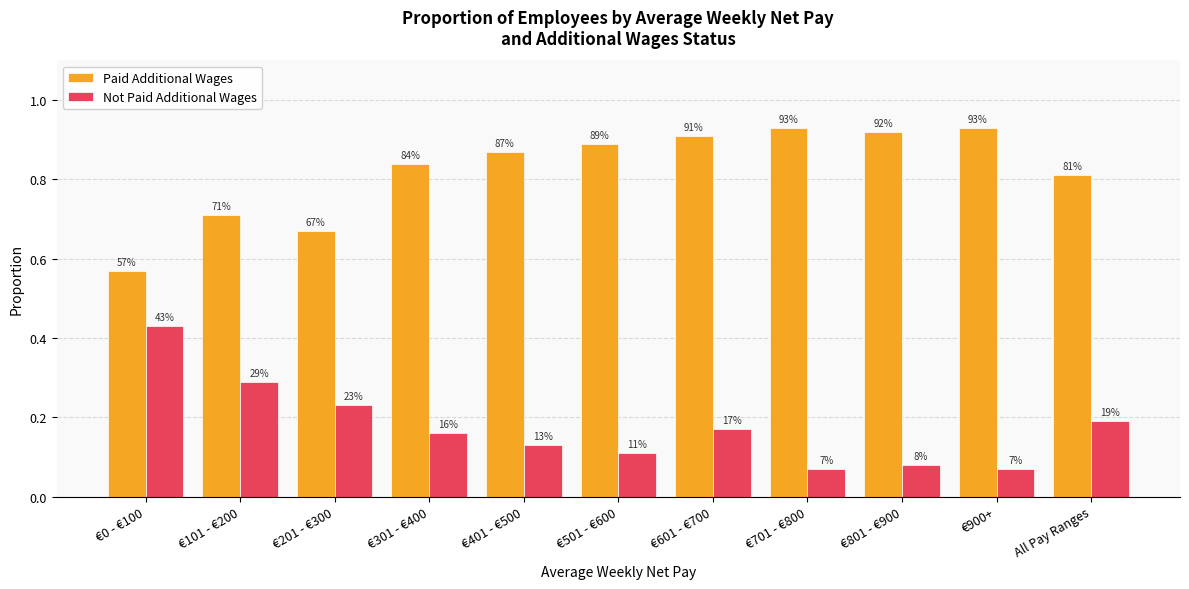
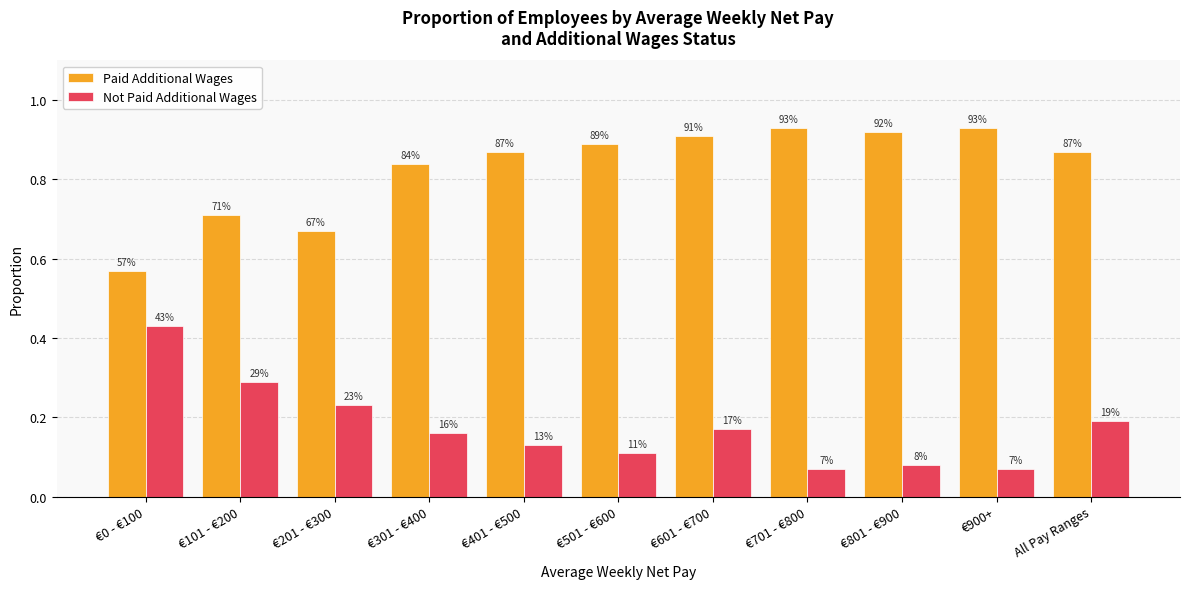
Paid Additional Wages, All Pay Ranges: 81% -> 87%
